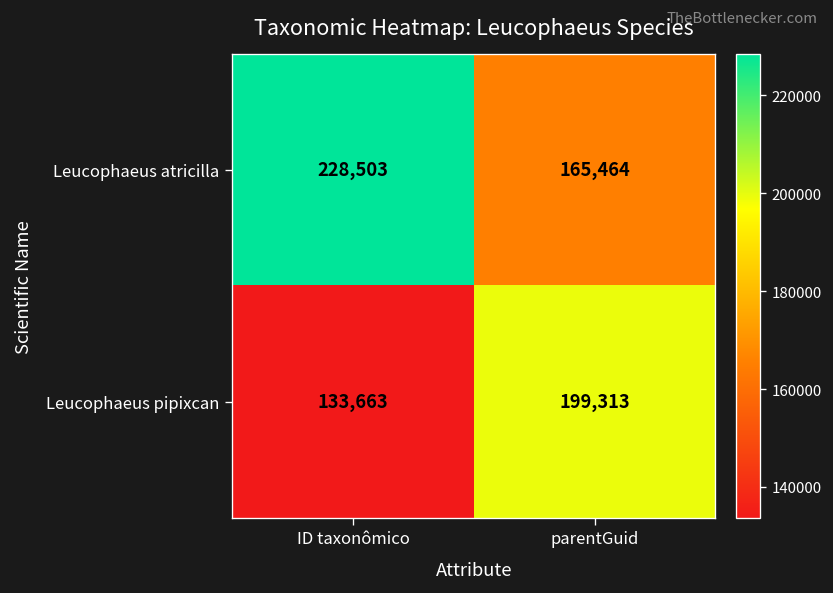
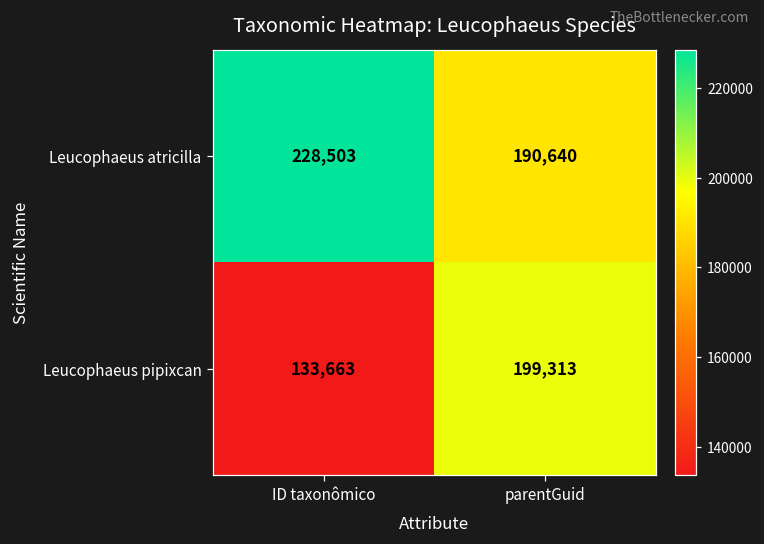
Leucophaeus atricilla, parentGuid: 165,464 -> 190,640
